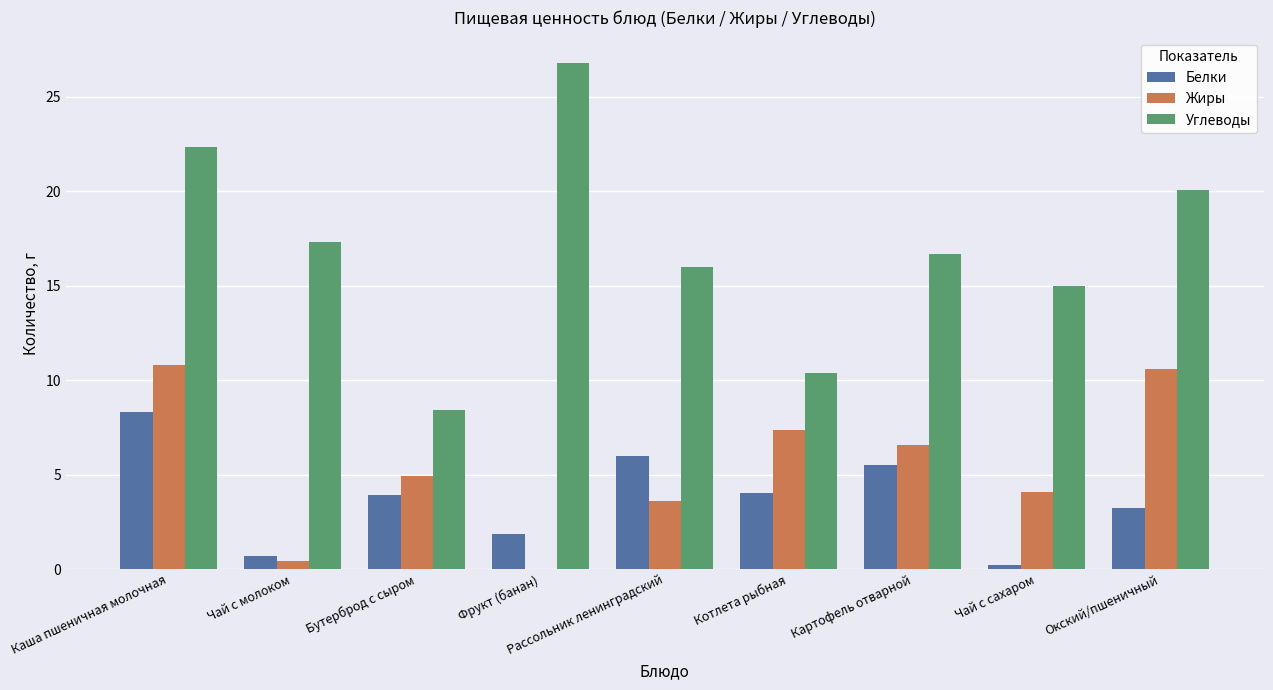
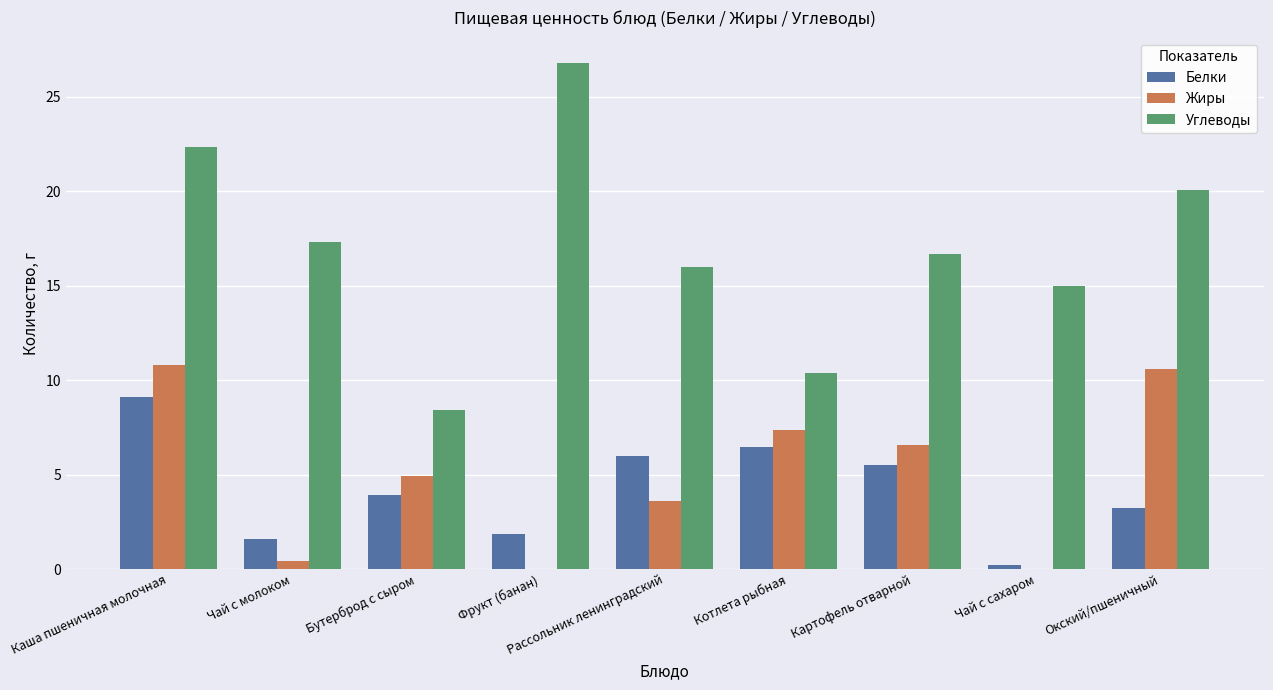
Белки, Каша пшеничная молочная: 8.3 -> 9.1
Белки, Чай с молоком: 0.7 -> 1.6
Белки, Котлета рыбная: 4.0 -> 6.5
Жиры, Чай с сахаром: 4.1 -> 0.0
